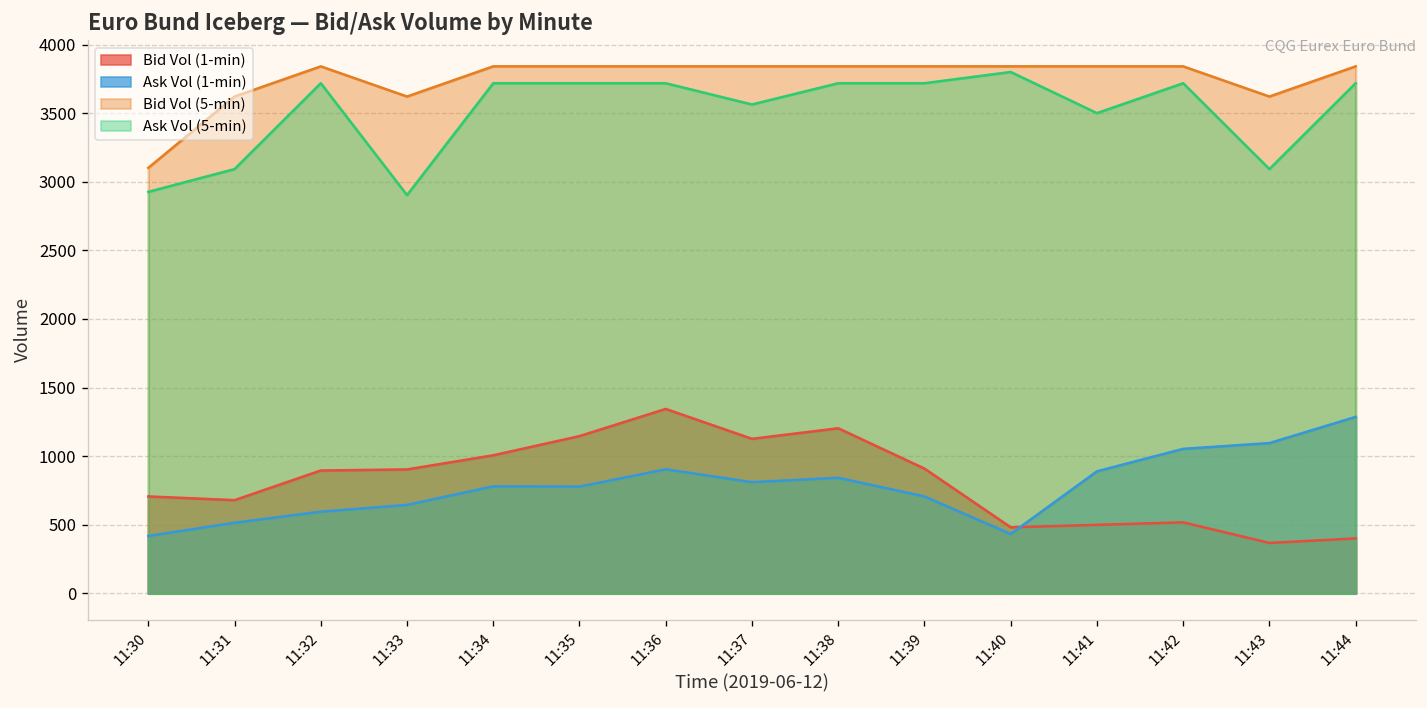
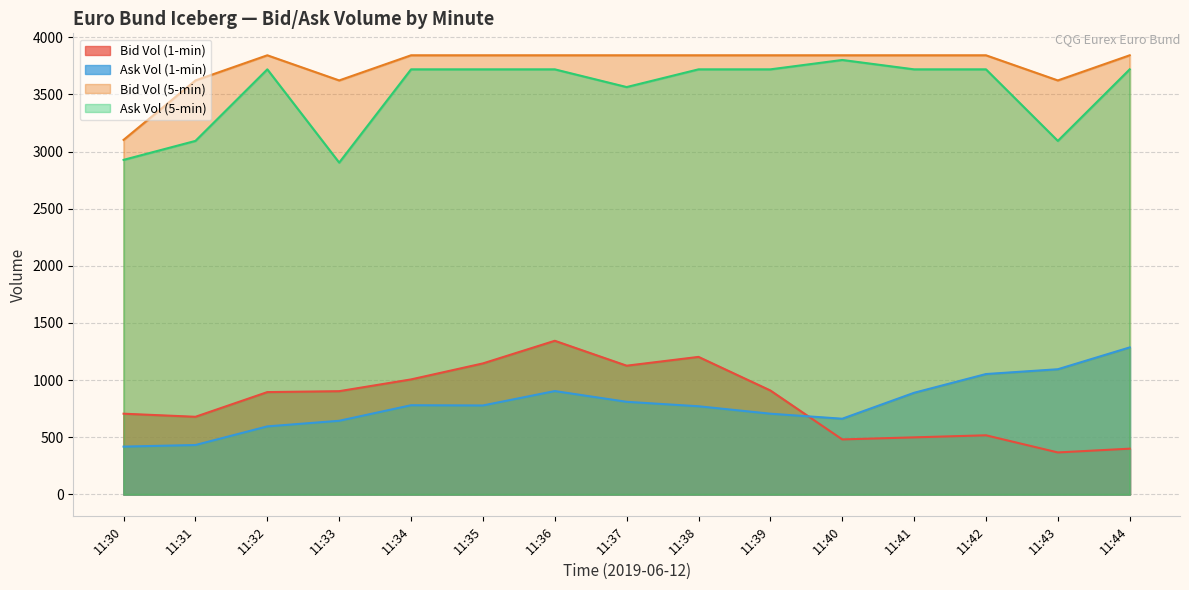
Ask Vol (1-min), 11:31: 510 -> 430
Ask Vol (1-min), 11:38: 840 -> 770
Ask Vol (1-min), 11:40: 430 -> 660
Ask Vol (5-min), 11:41: 3500 -> 3720
